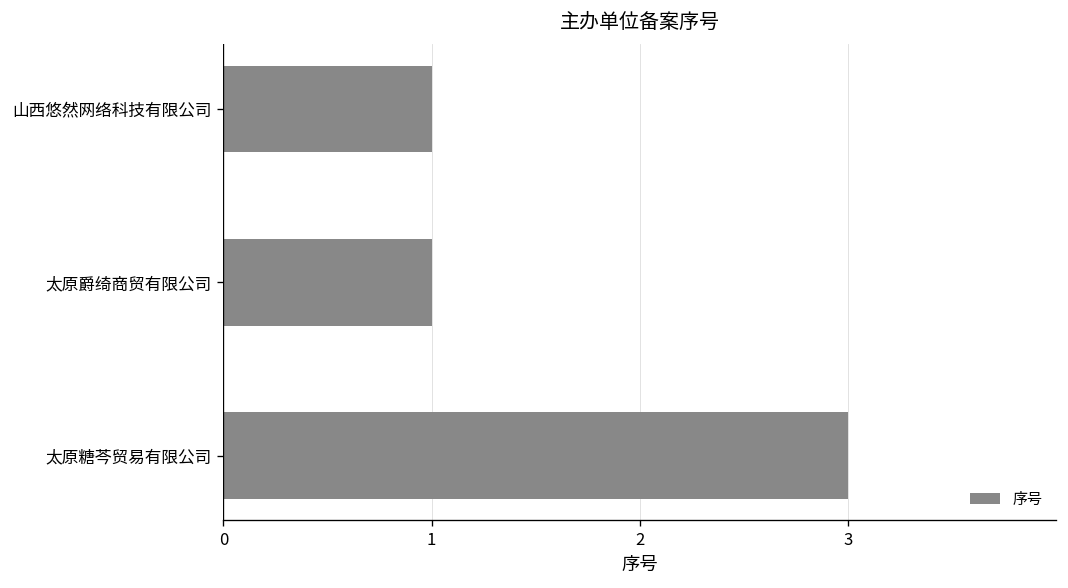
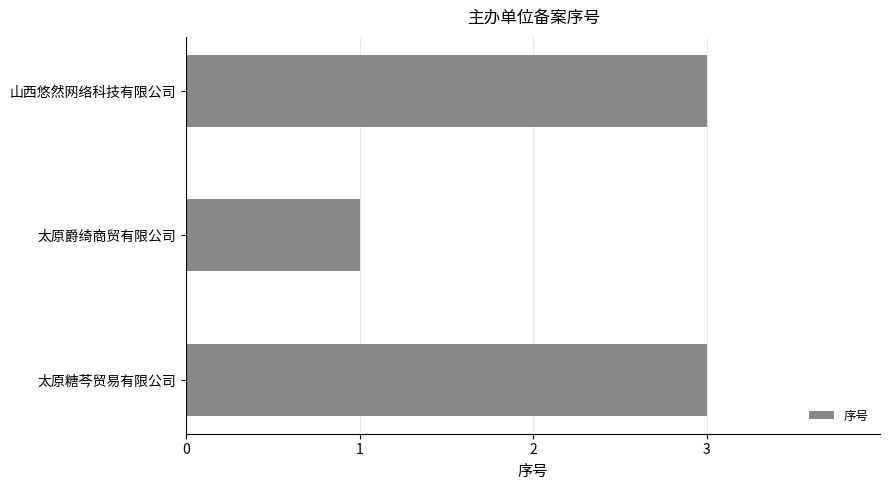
山西悠然网络科技有限公司: 1 -> 3
